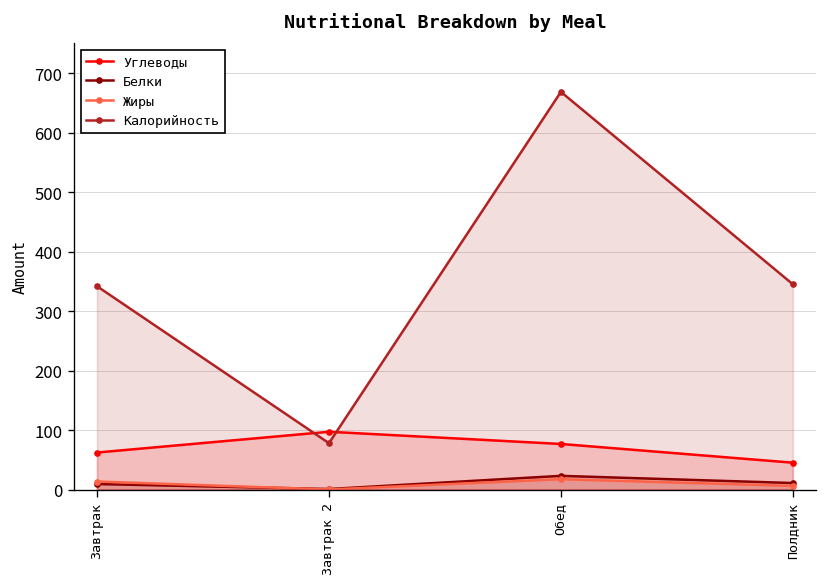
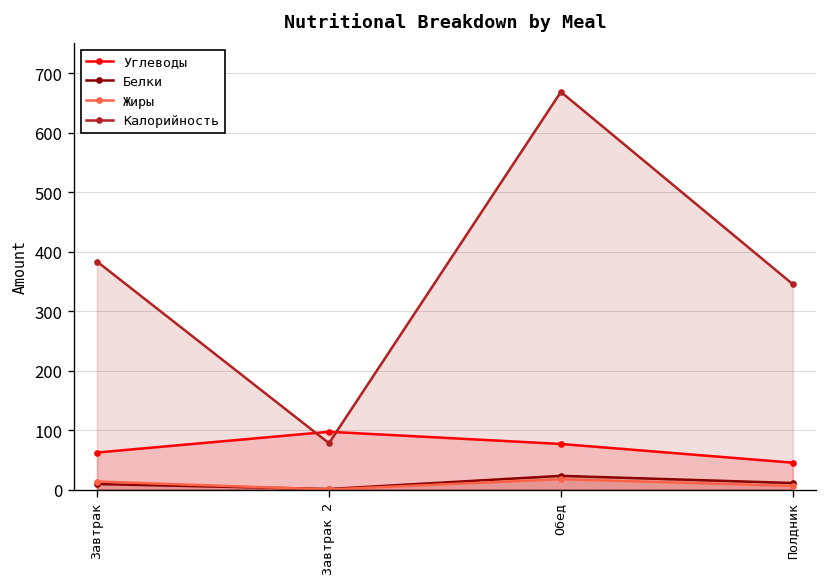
Калорийность, Завтрак: 340 -> 380
